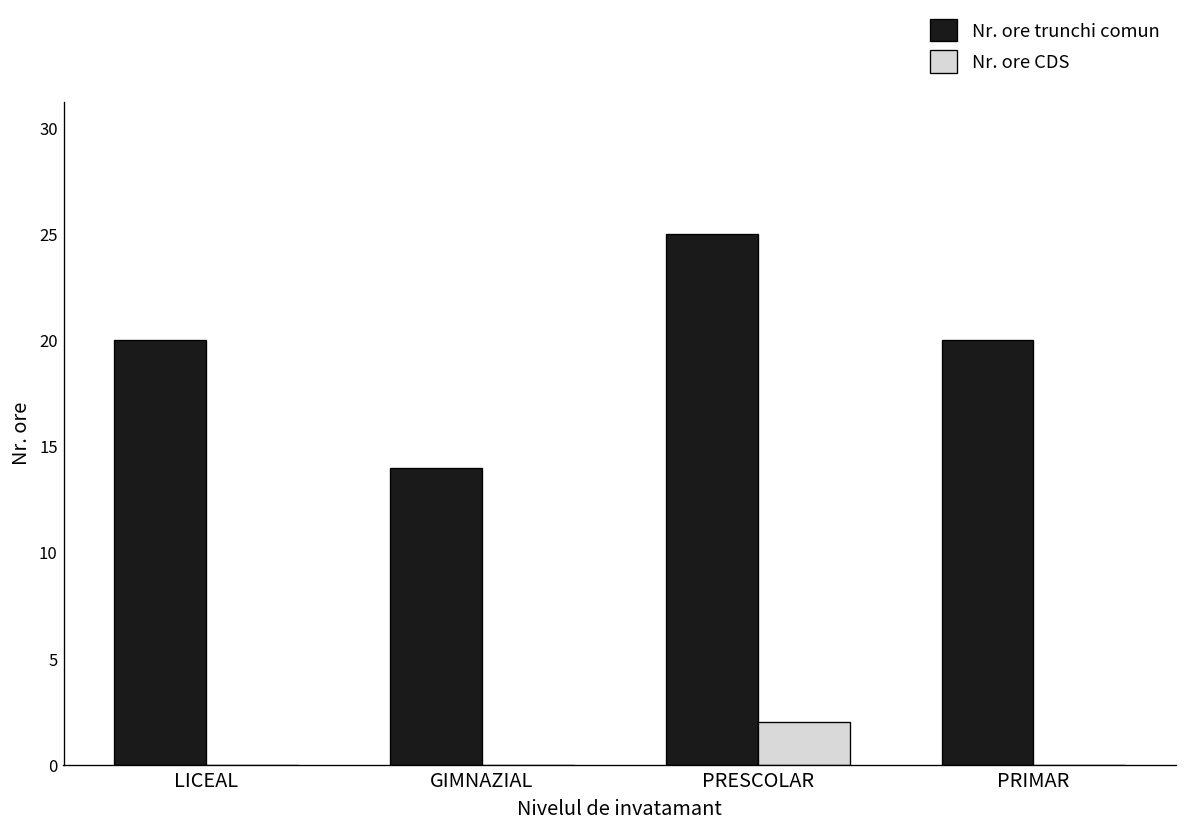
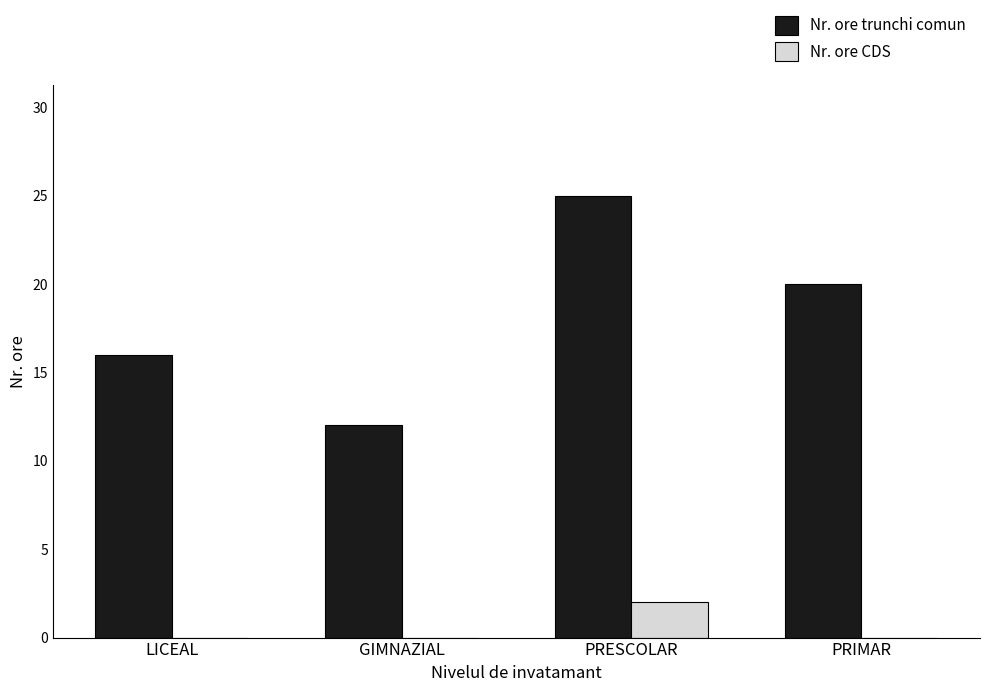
Nr. ore trunchi comun, LICEAL: 20 -> 16
Nr. ore trunchi comun, GIMNAZIAL: 14 -> 12
